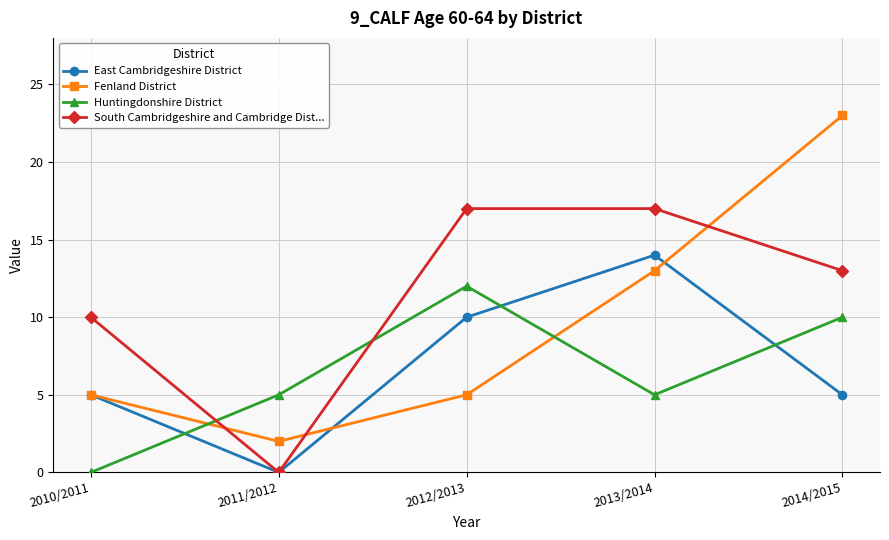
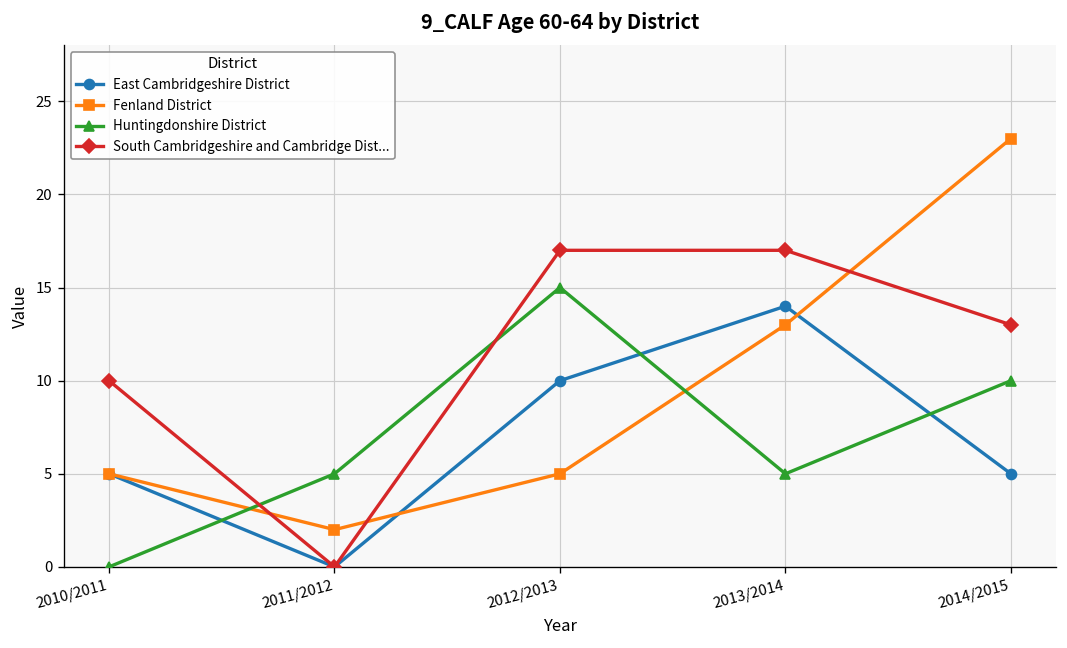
Huntingdonshire District, 2012/2013: 12 -> 15
